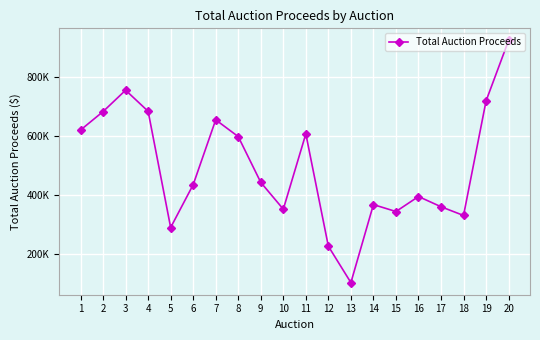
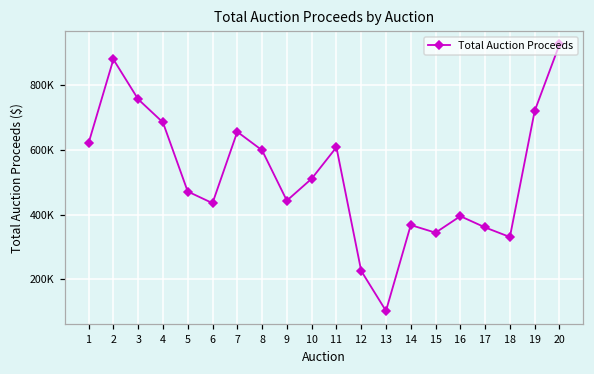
2: 680000 -> 880000
5: 290000 -> 470000
10: 350000 -> 510000
